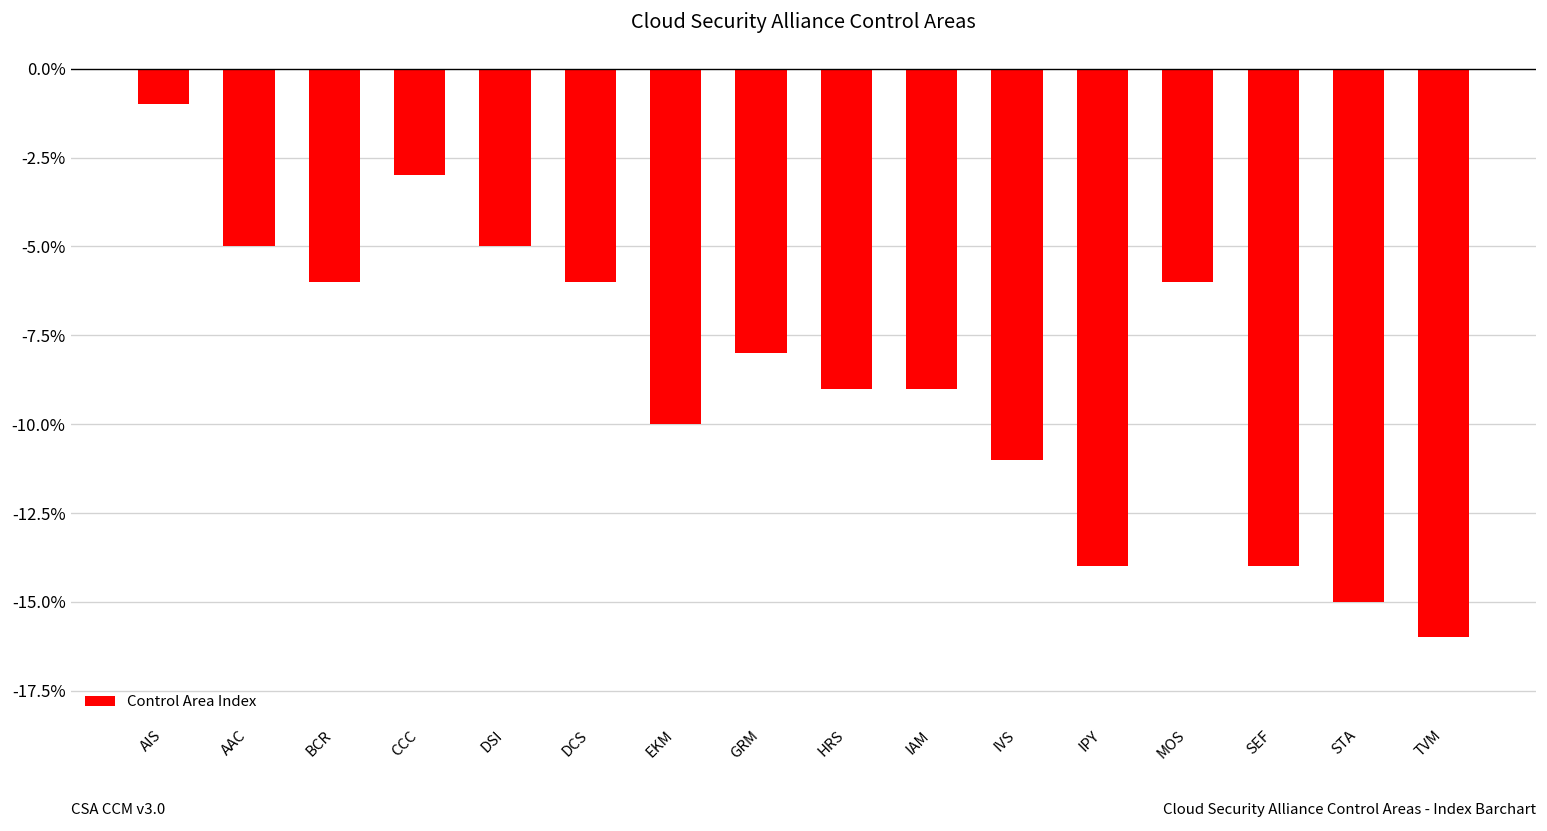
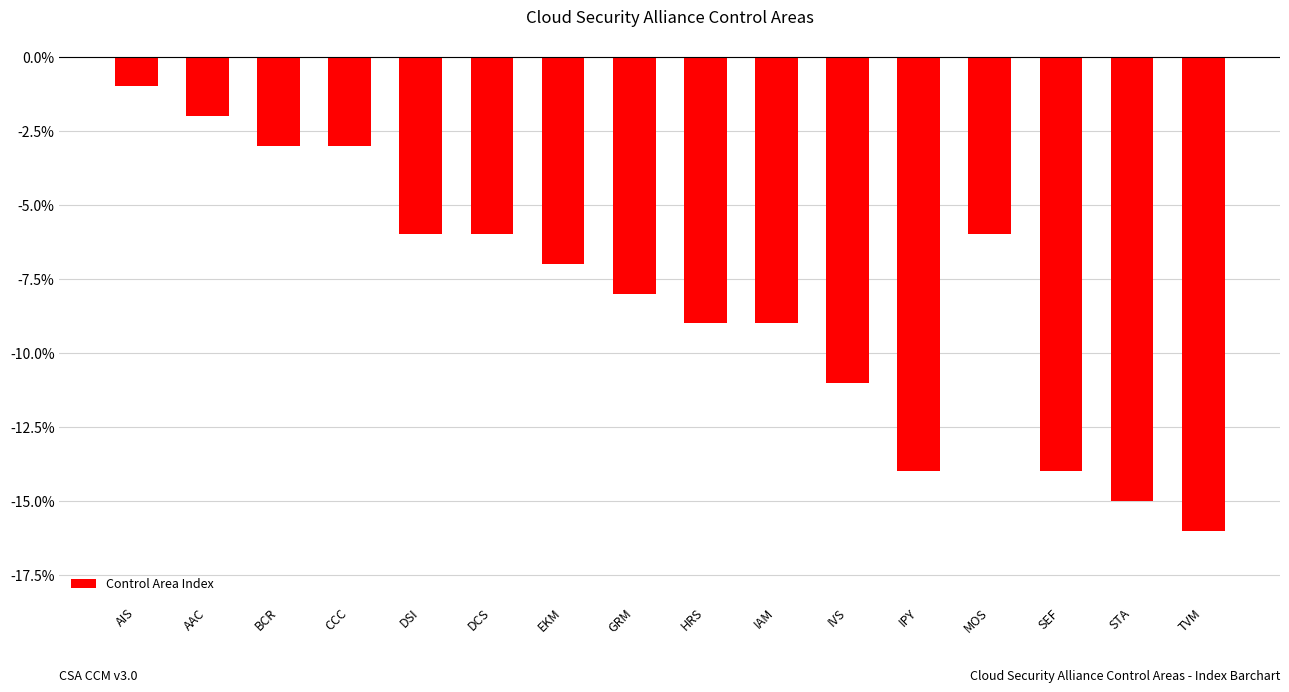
AAC: -5.0% -> -2.0%
BCR: -6.0% -> -3.0%
DSI: -5.0% -> -6.0%
EKM: -10.0% -> -7.0%
